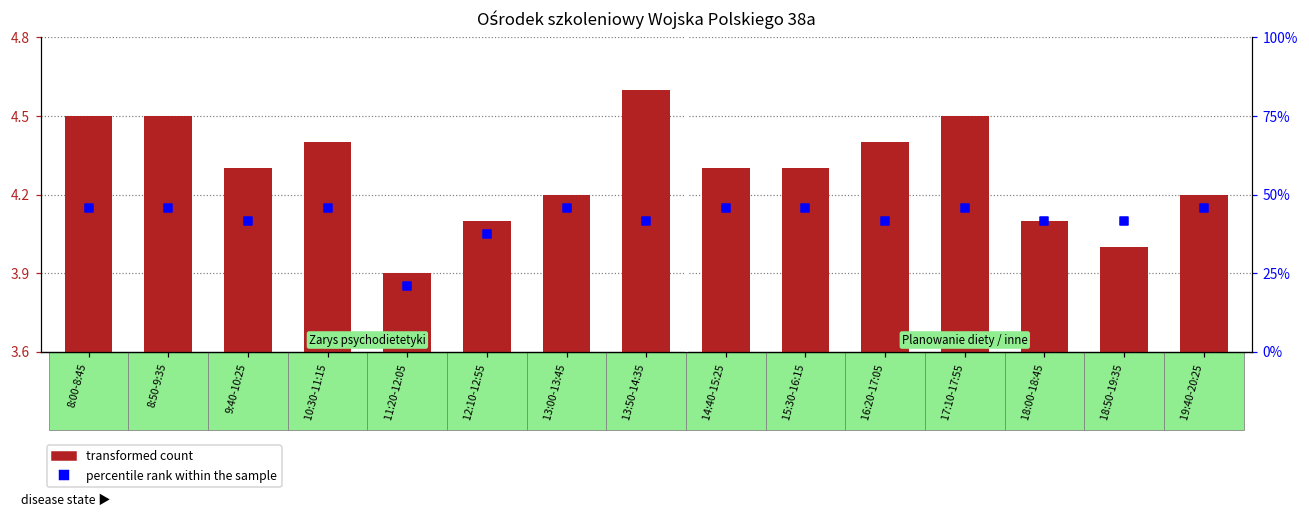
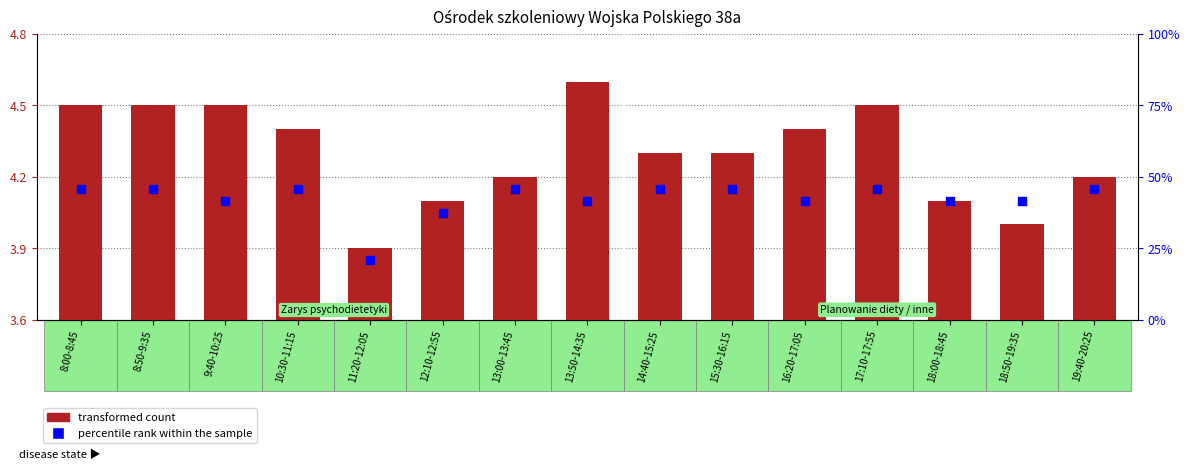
transformed count, 9:40-10:25: 4.3 -> 4.5
